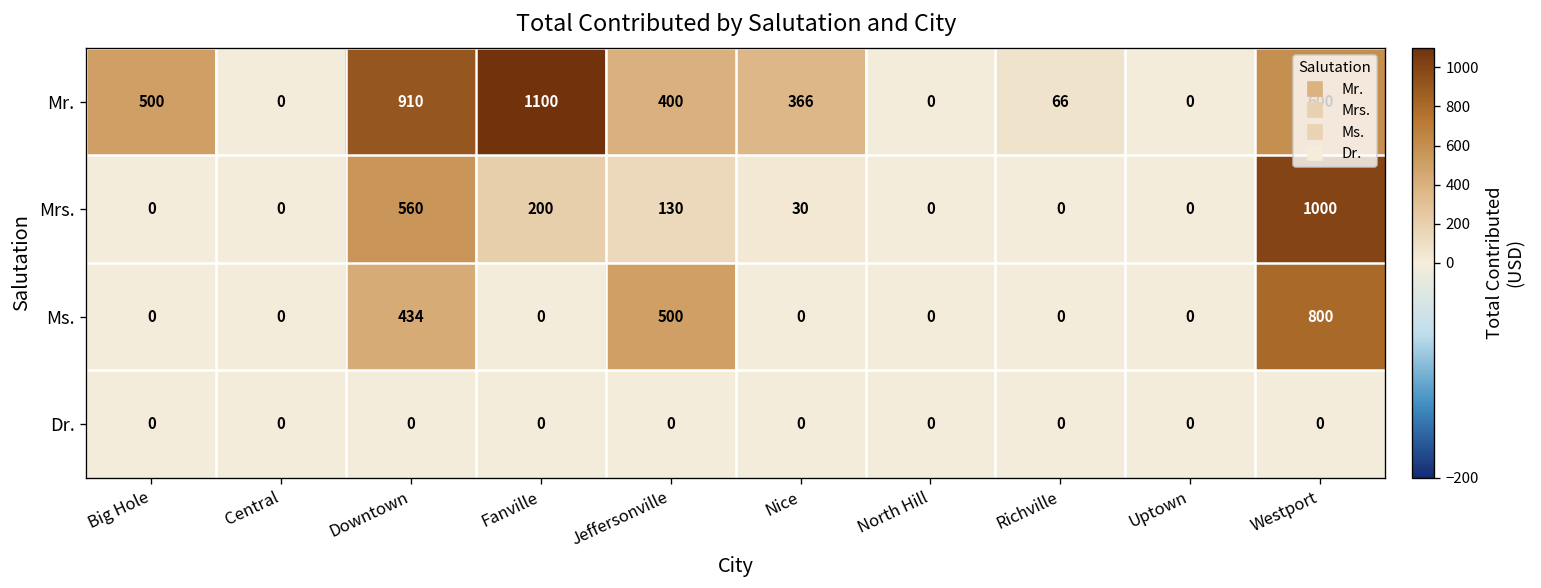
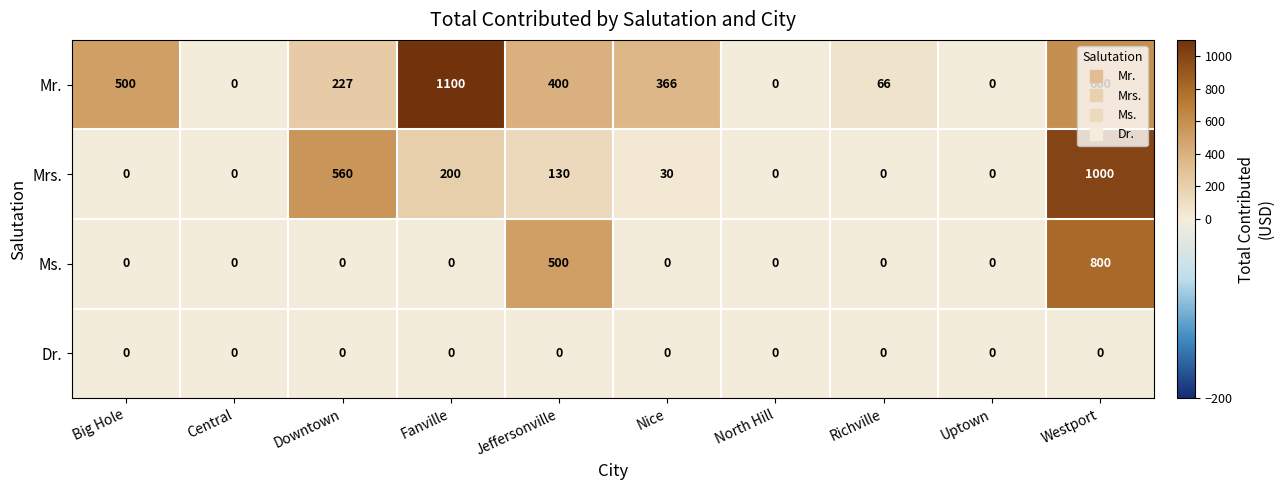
Mr., Downtown: 910 -> 227
Ms., Downtown: 434 -> 0
